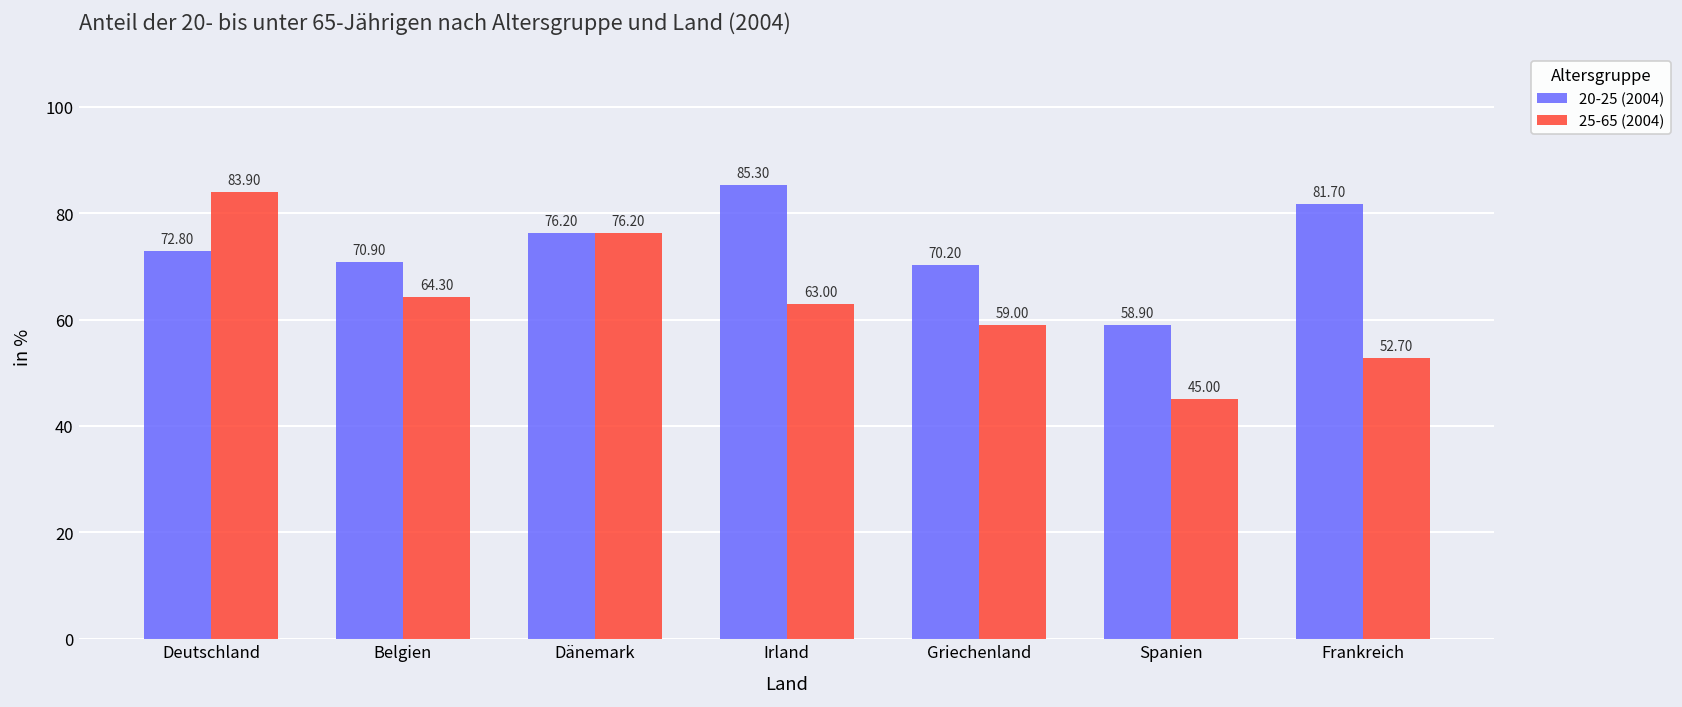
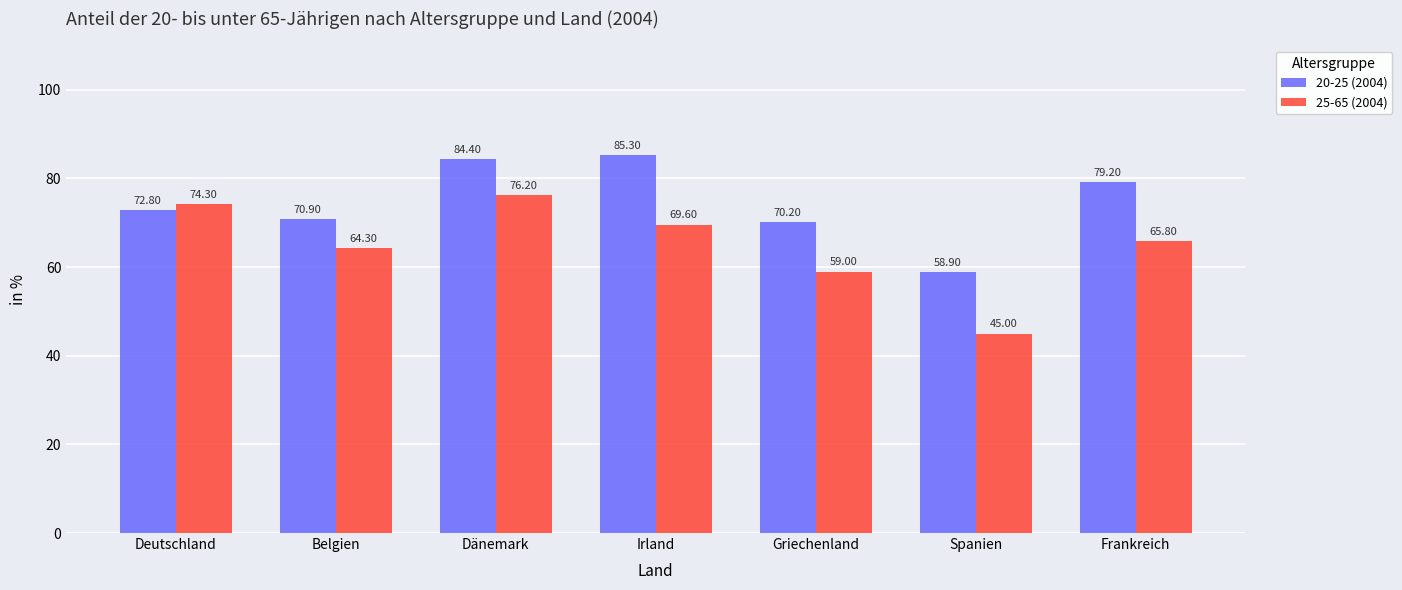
25-65 (2004), Deutschland: 83.90 -> 74.30
20-25 (2004), Dänemark: 76.20 -> 84.40
25-65 (2004), Irland: 63.00 -> 69.60
20-25 (2004), Frankreich: 81.70 -> 79.20
25-65 (2004), Frankreich: 52.70 -> 65.80
